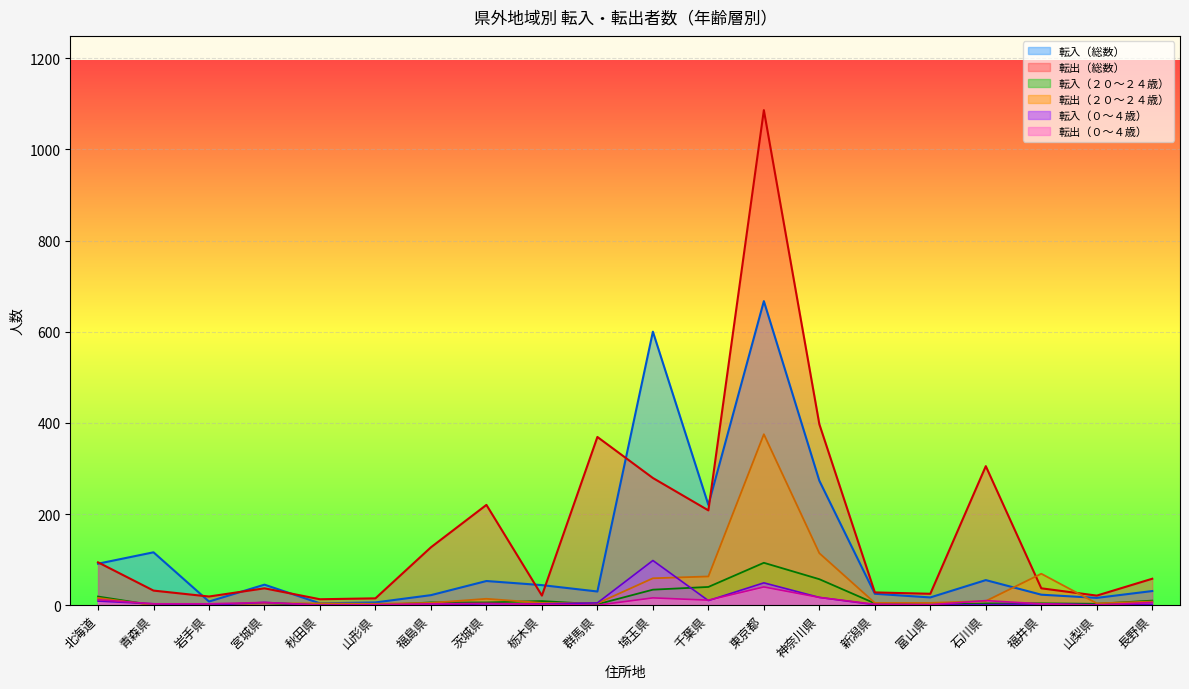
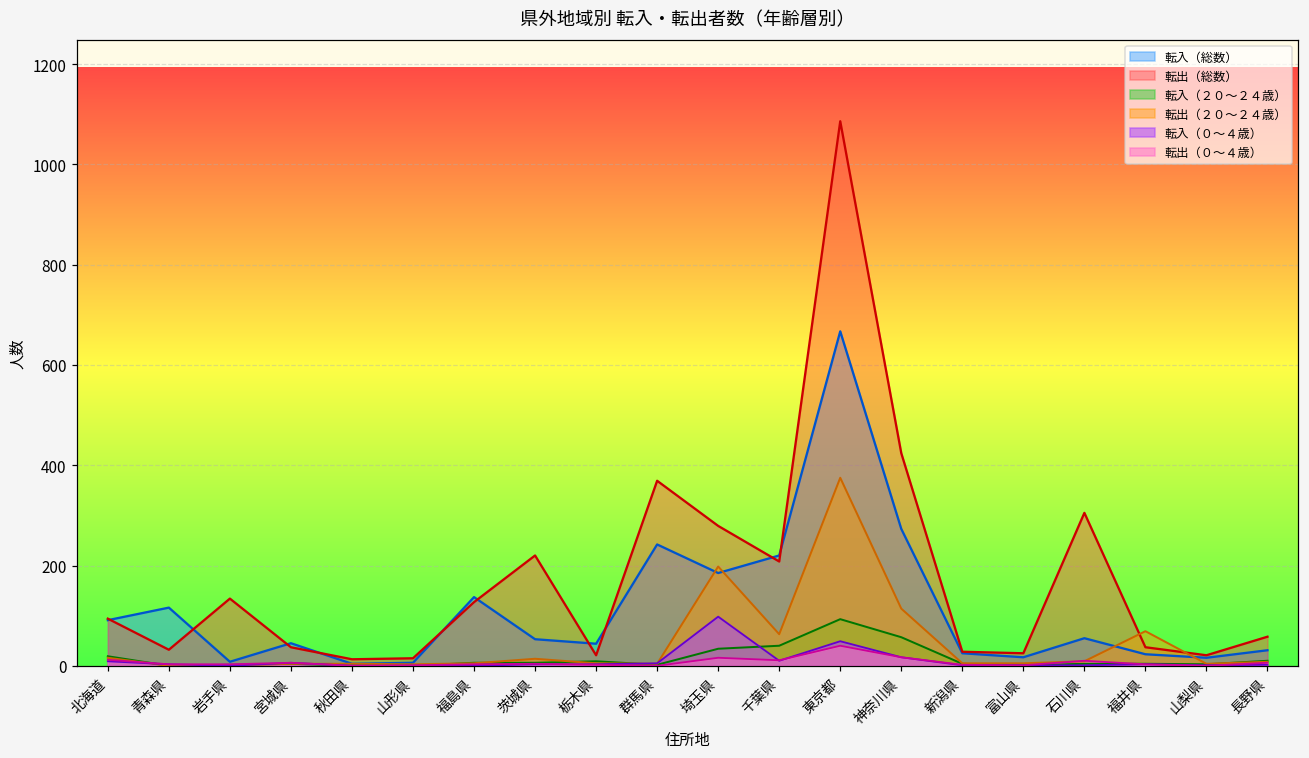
転出（総数）, 岩手県: 20 -> 130
転入（総数）, 福島県: 20 -> 140
転入（総数）, 群馬県: 30 -> 240
転入（総数）, 埼玉県: 600 -> 190
転出（２０～２４歳）, 埼玉県: 60 -> 200
転出（総数）, 神奈川県: 400 -> 420
